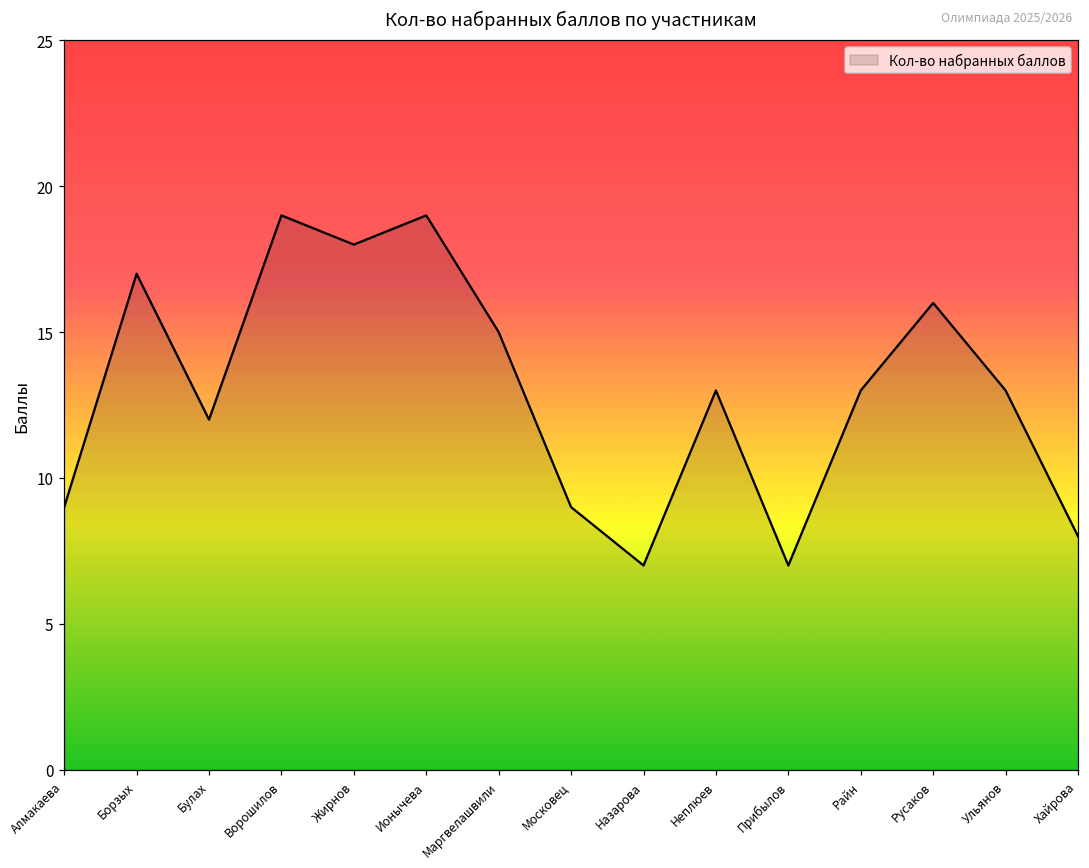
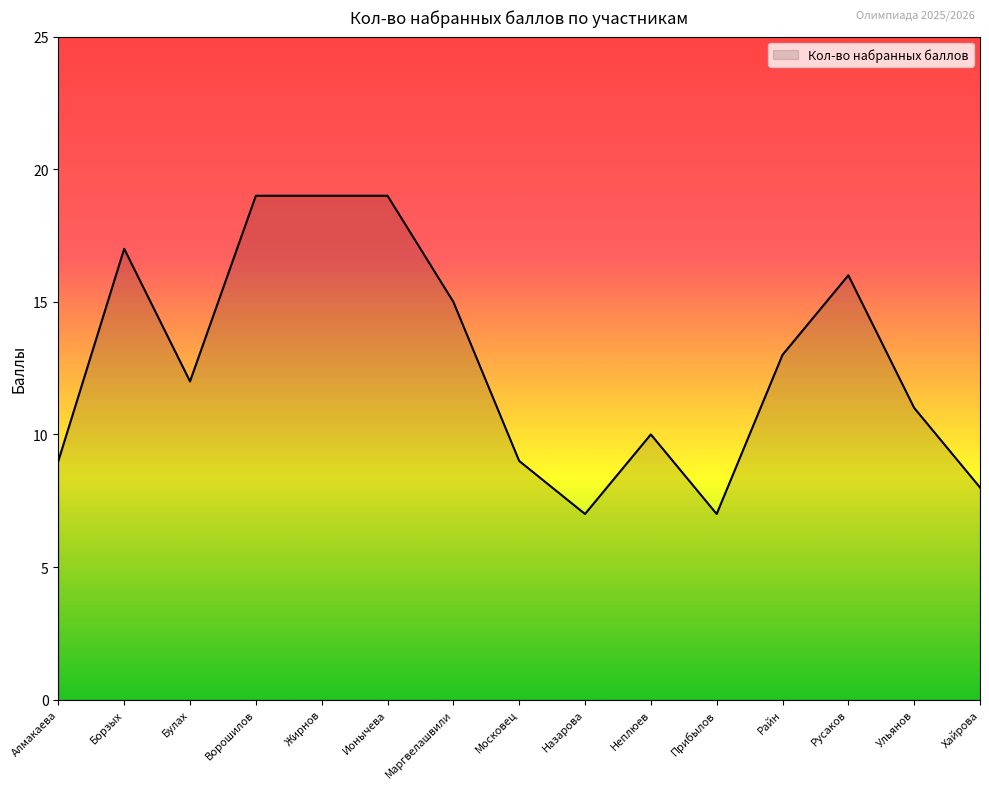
Жирнов: 18 -> 19
Неплюев: 13 -> 10
Ульянов: 13 -> 11
